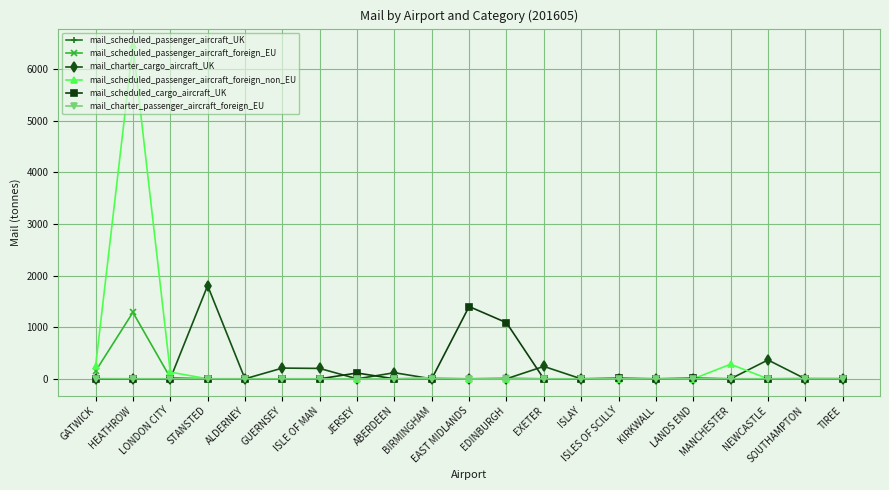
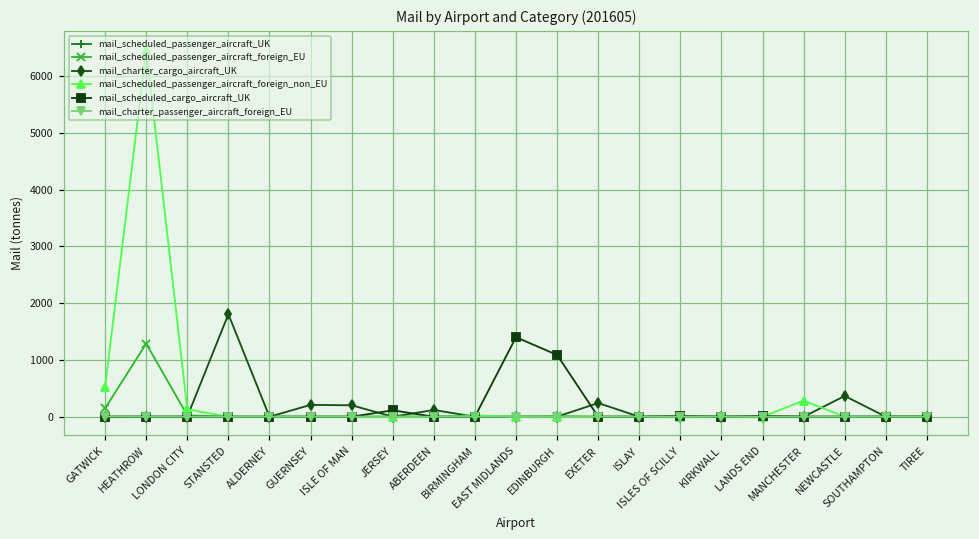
mail_scheduled_passenger_aircraft_foreign_non_EU, GATWICK: 200 -> 500
